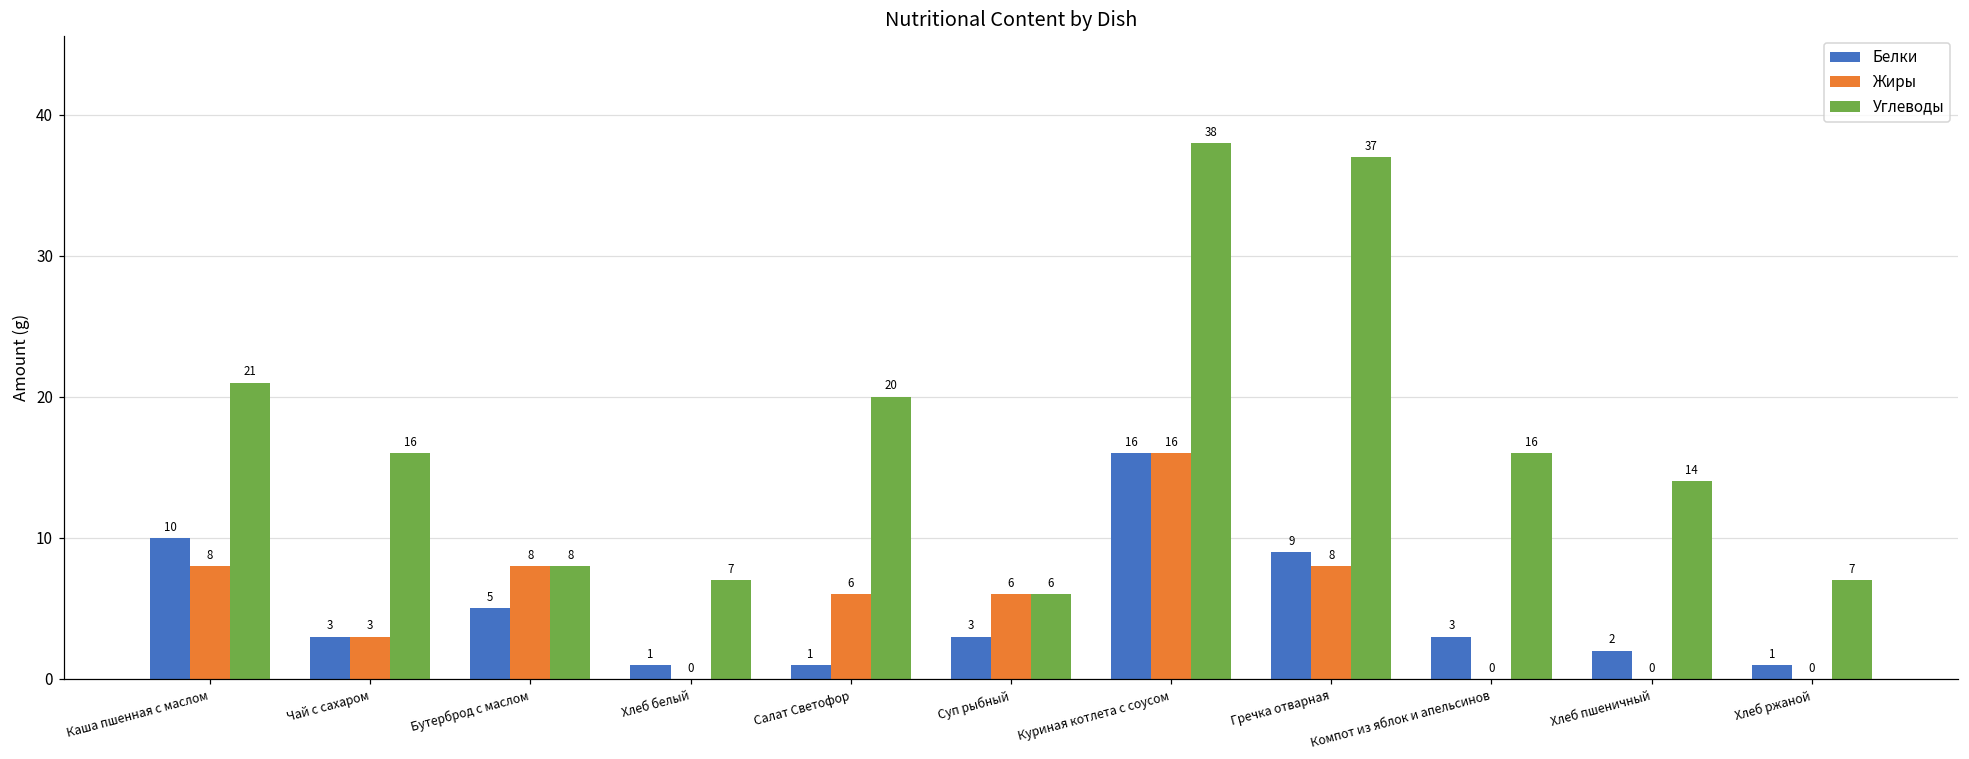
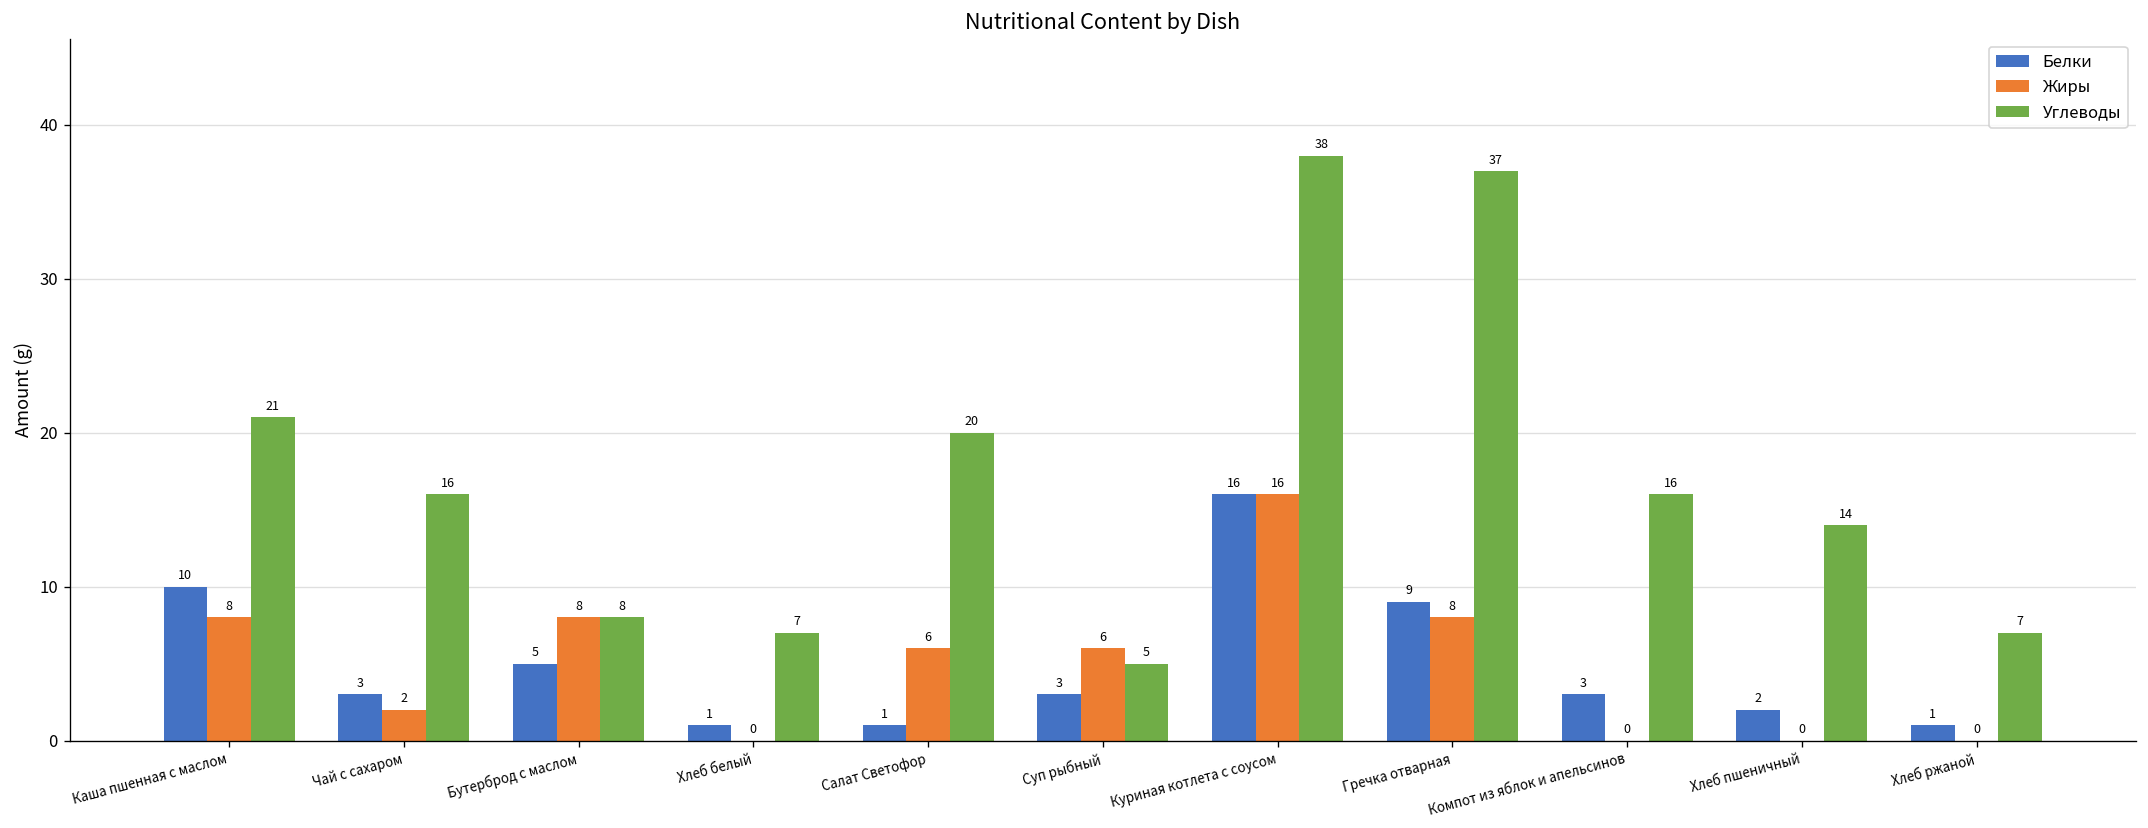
Жиры, Чай с сахаром: 3 -> 2
Углеводы, Суп рыбный: 6 -> 5
